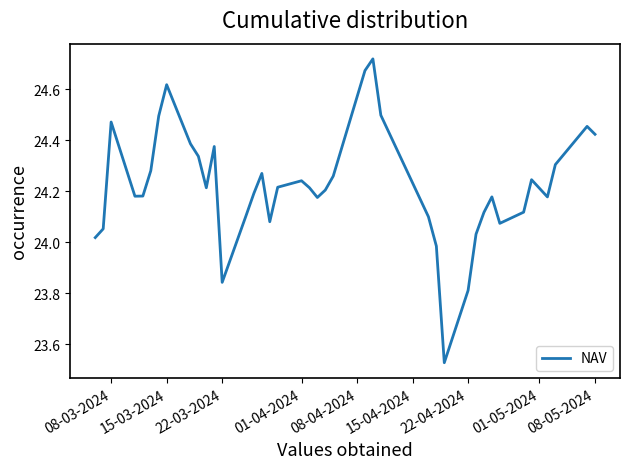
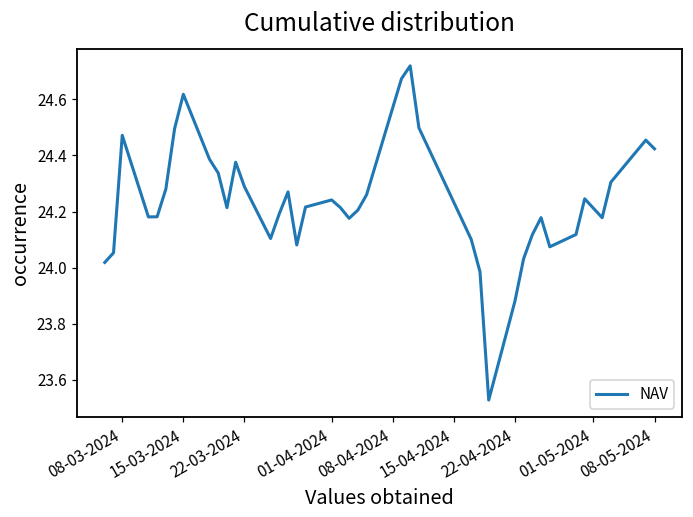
22-03-2024: 23.84 -> 24.29
22-04-2024: 23.81 -> 23.88
